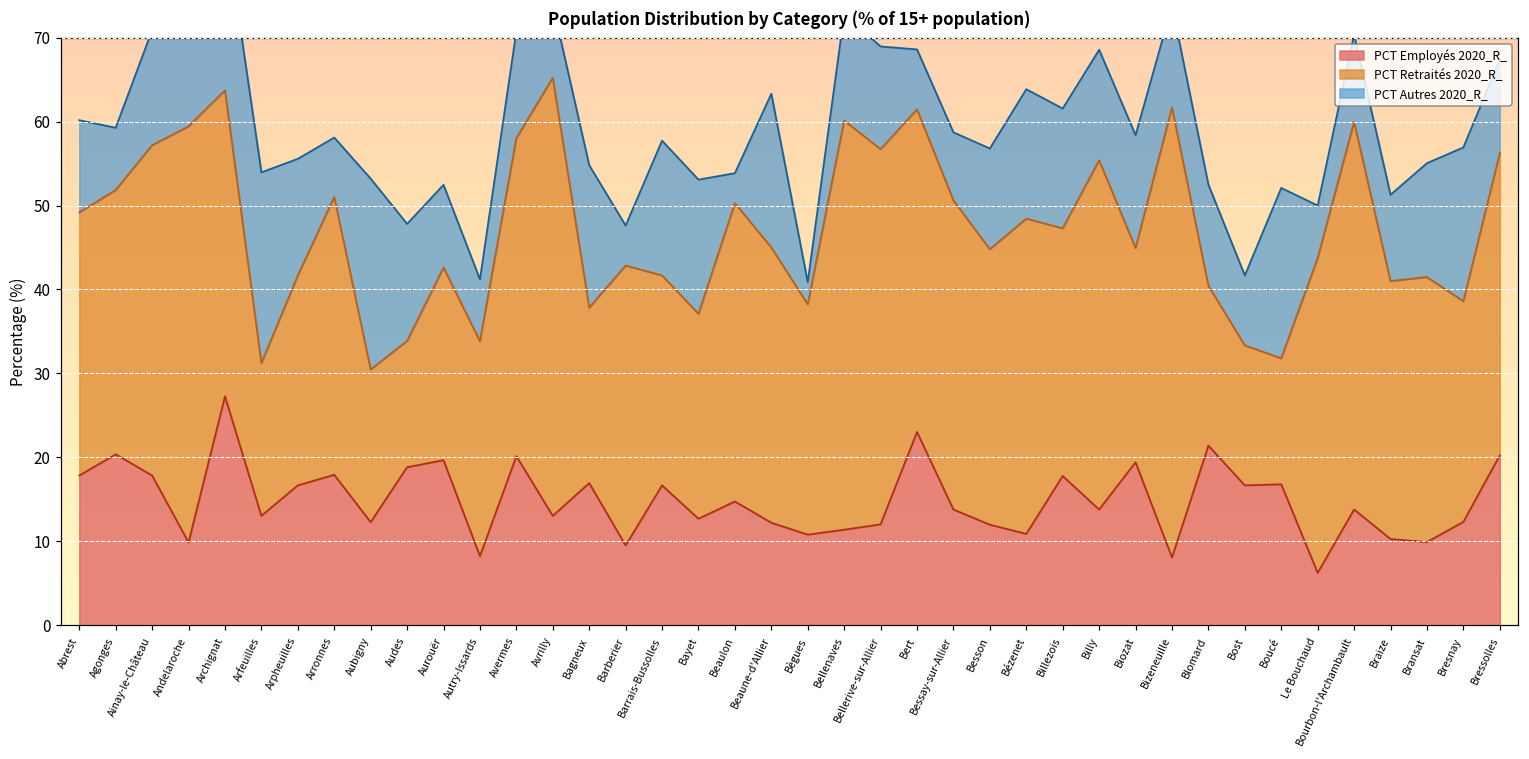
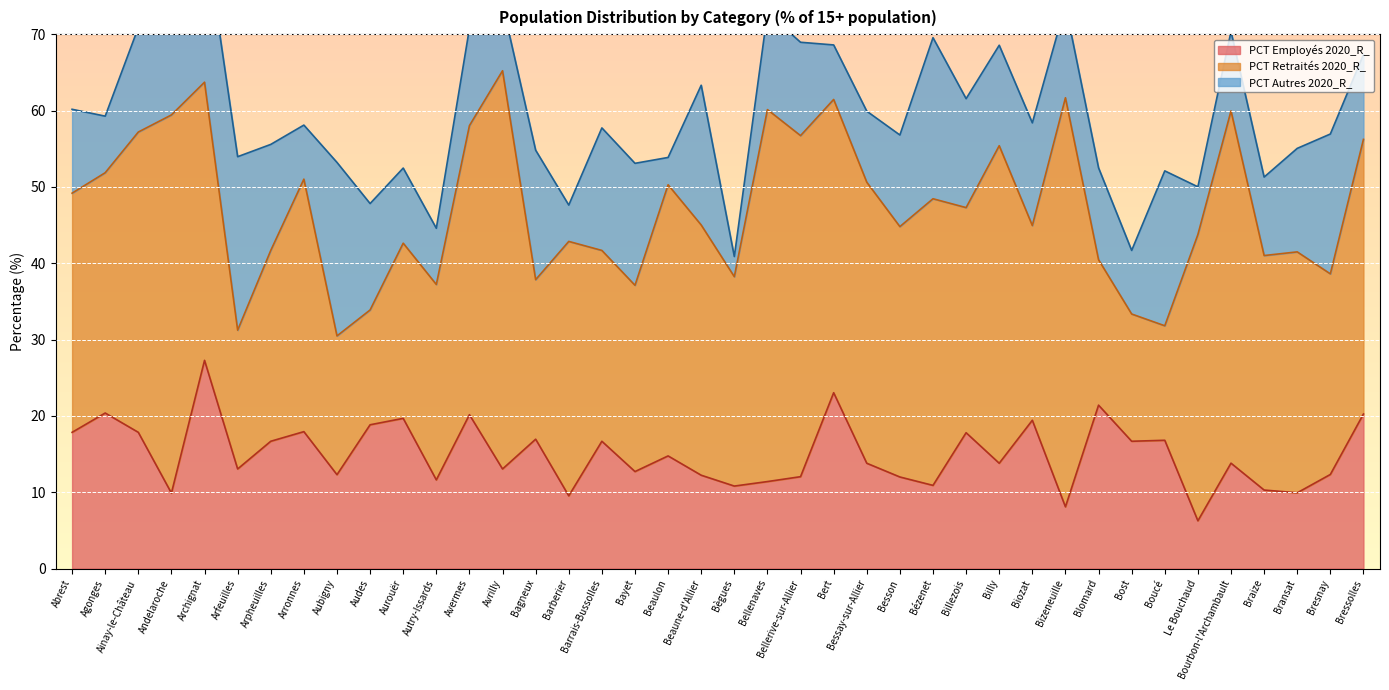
PCT Employés 2020_R_, Autry-Issards: 8 -> 12
PCT Autres 2020_R_, Bessay-sur-Allier: 8 -> 9
PCT Autres 2020_R_, Bézenet: 15 -> 21
